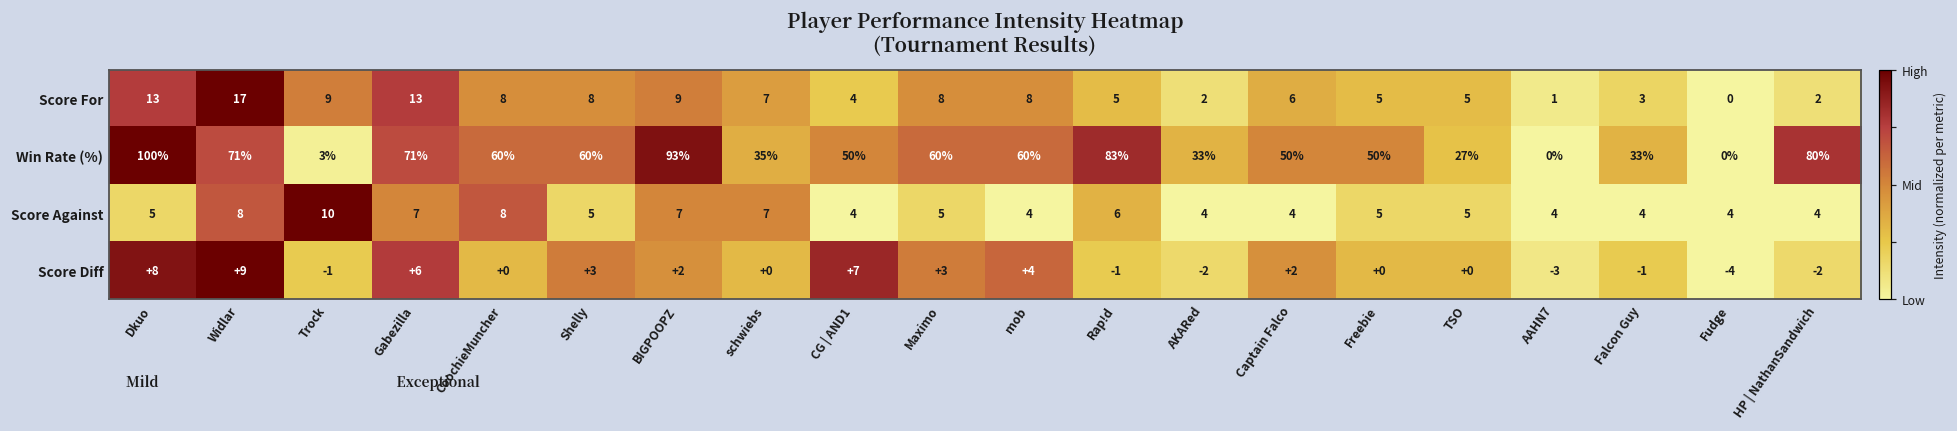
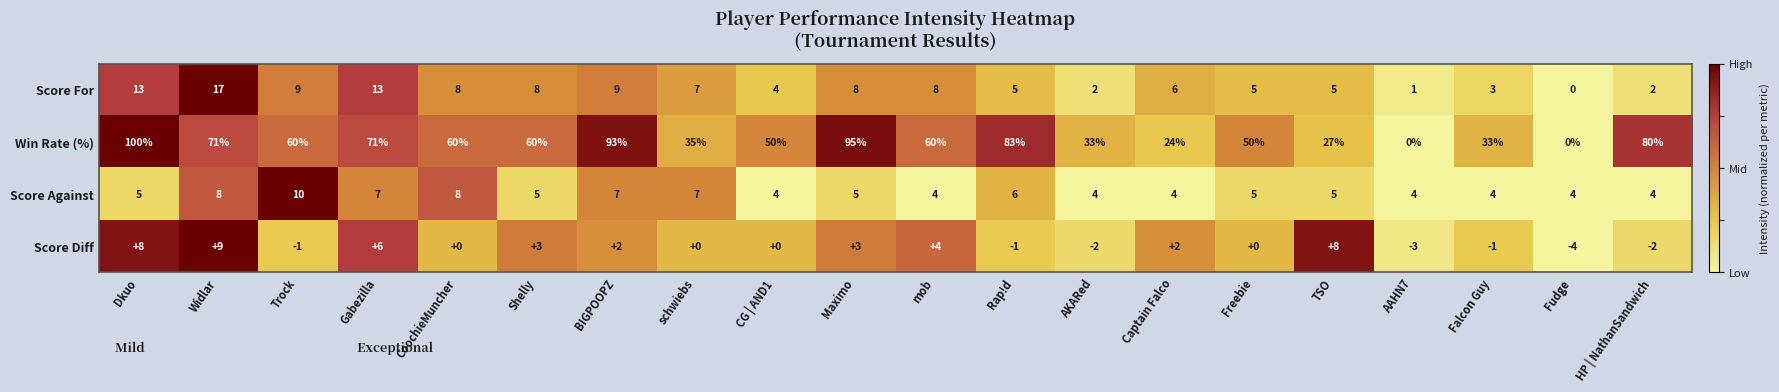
Win Rate (%), Trock: 3% -> 60%
Win Rate (%), Maximo: 60% -> 95%
Win Rate (%), Captain Falco: 50% -> 24%
Score Diff, CG | AND1: +7 -> +0
Score Diff, TSO: +0 -> +8
